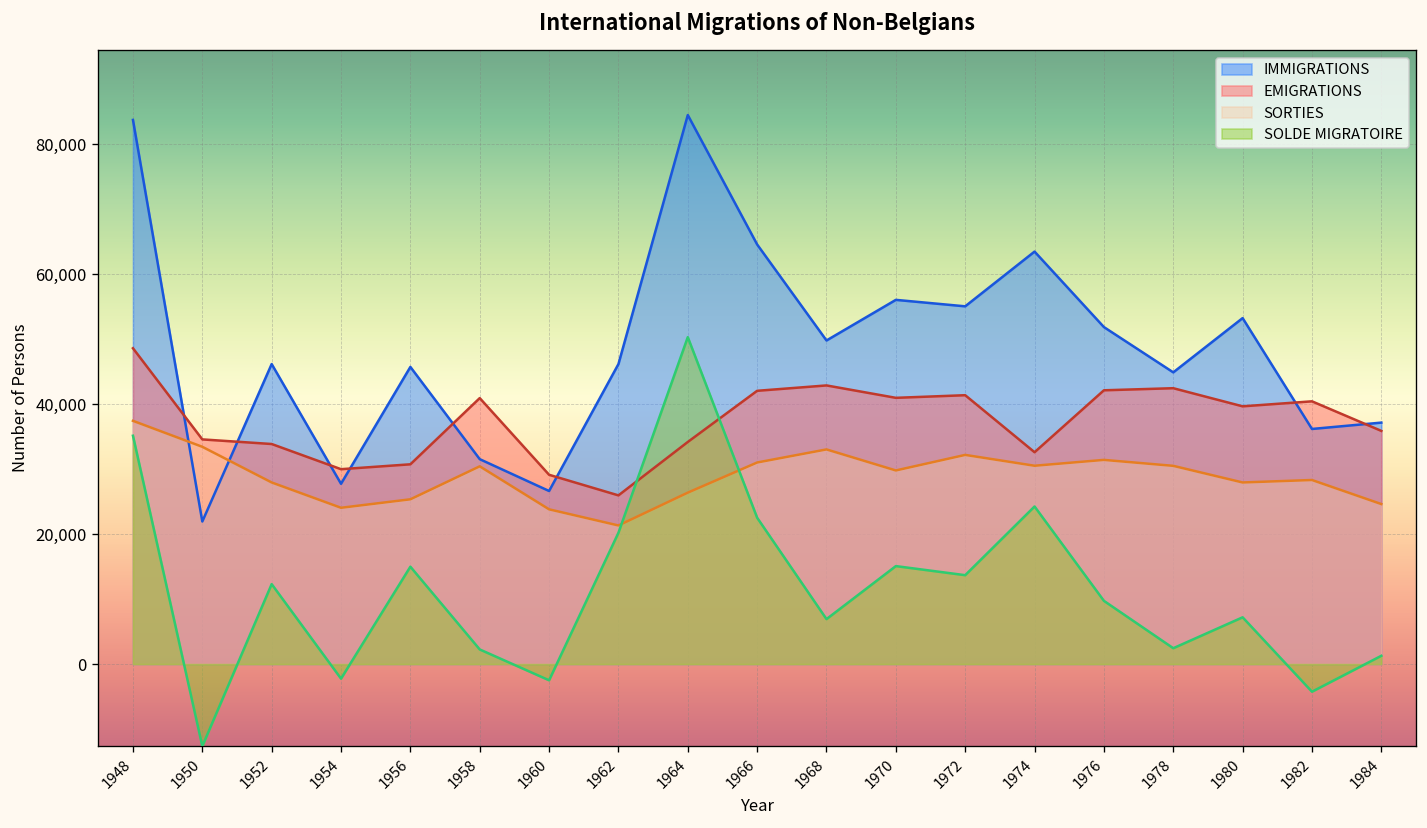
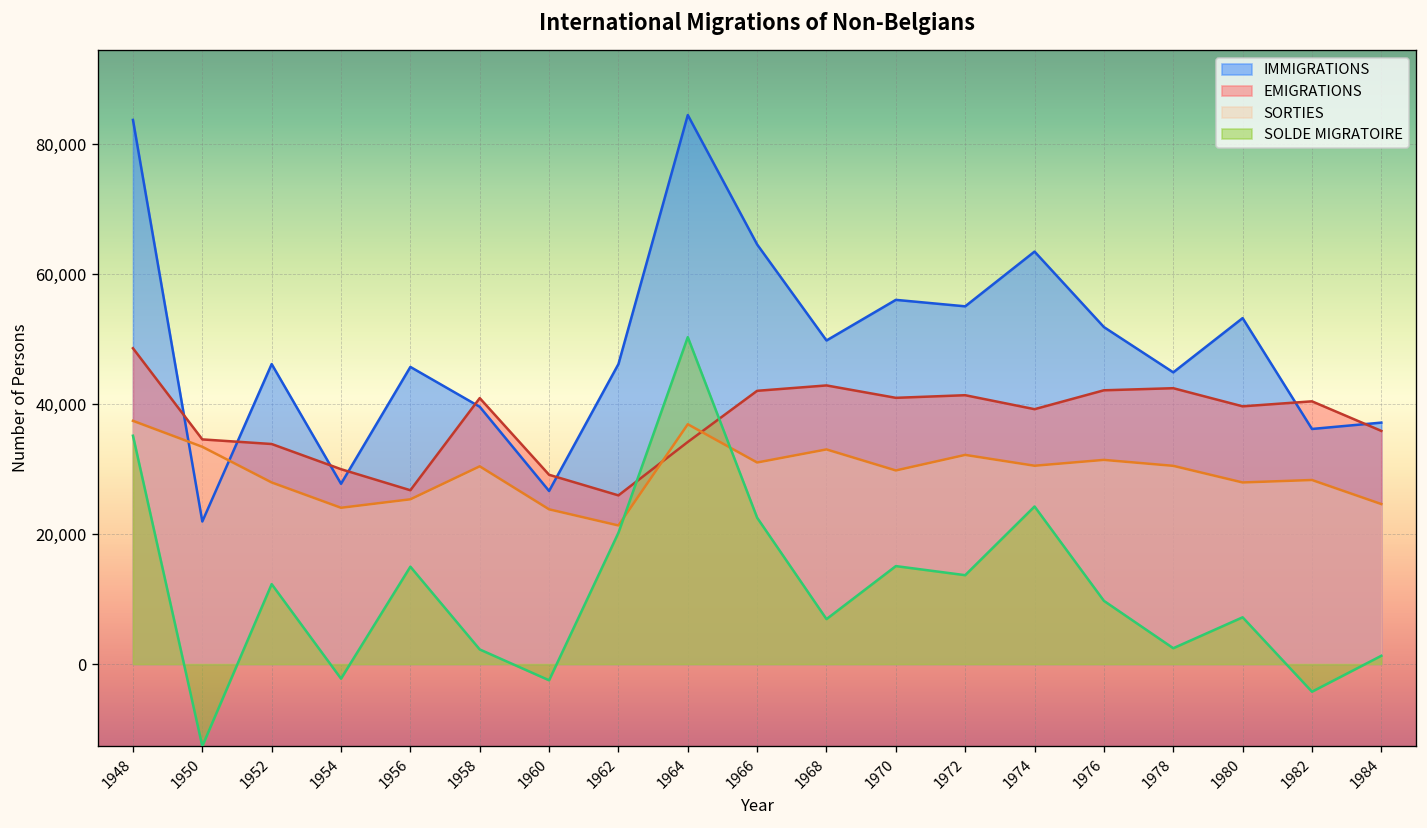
EMIGRATIONS, 1956: 31,000 -> 27,000
IMMIGRATIONS, 1958: 32,000 -> 40,000
SORTIES, 1964: 26,000 -> 37,000
EMIGRATIONS, 1974: 33,000 -> 39,000
